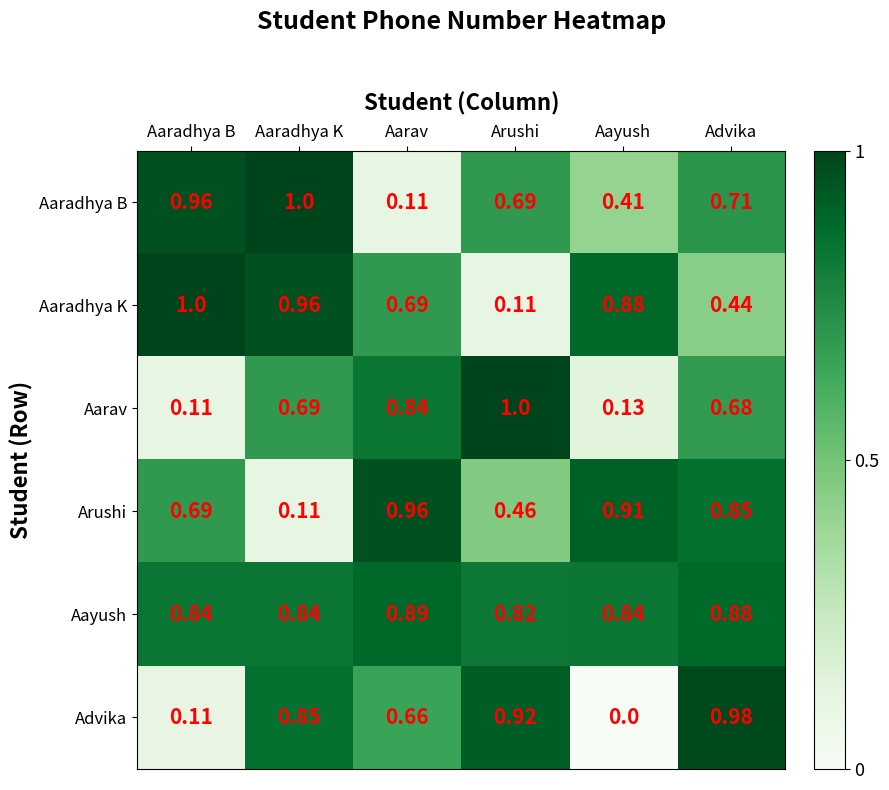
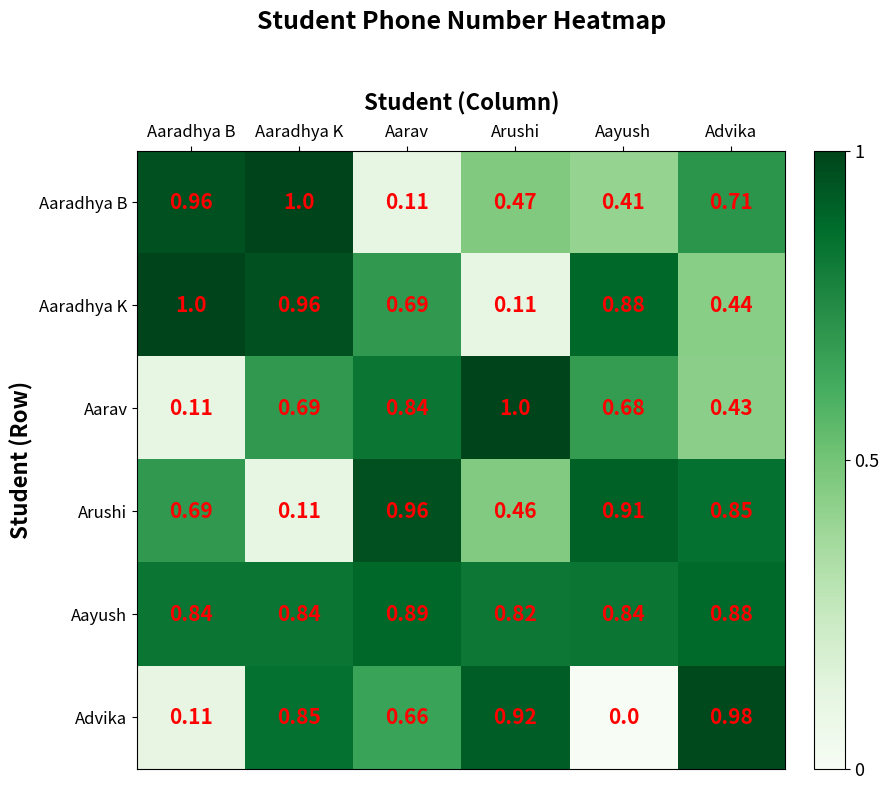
Aaradhya B, Arushi: 0.69 -> 0.47
Aarav, Aayush: 0.13 -> 0.68
Aarav, Advika: 0.68 -> 0.43
